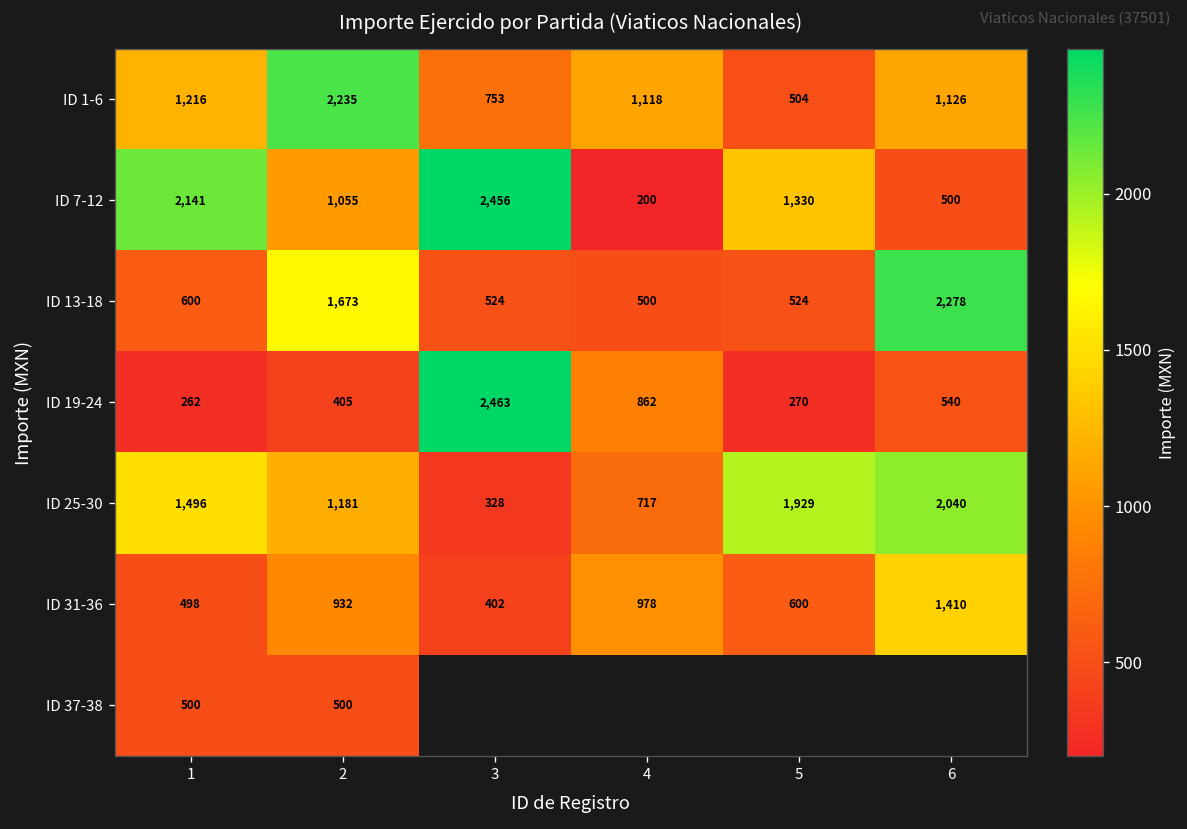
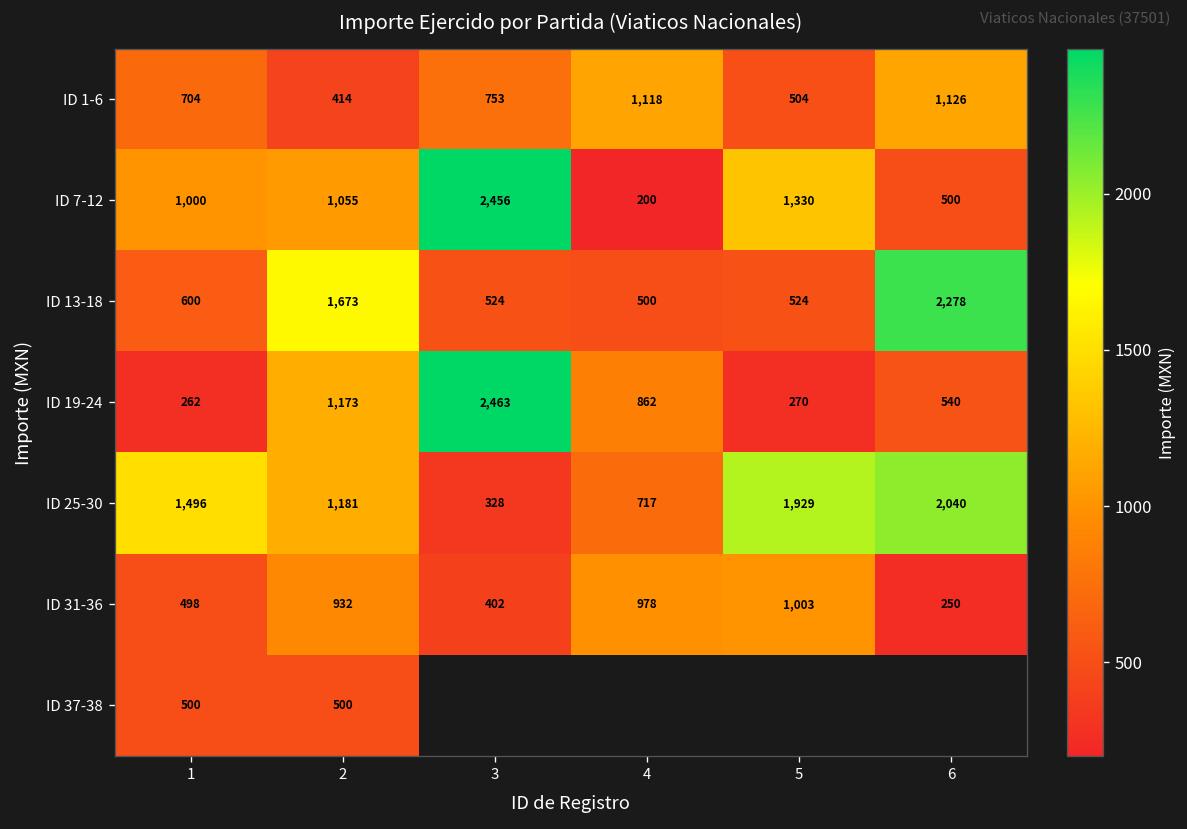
ID 1-6, 1: 1,216 -> 704
ID 1-6, 2: 2,235 -> 414
ID 7-12, 1: 2,141 -> 1,000
ID 19-24, 2: 405 -> 1,173
ID 31-36, 5: 600 -> 1,003
ID 31-36, 6: 1,410 -> 250
